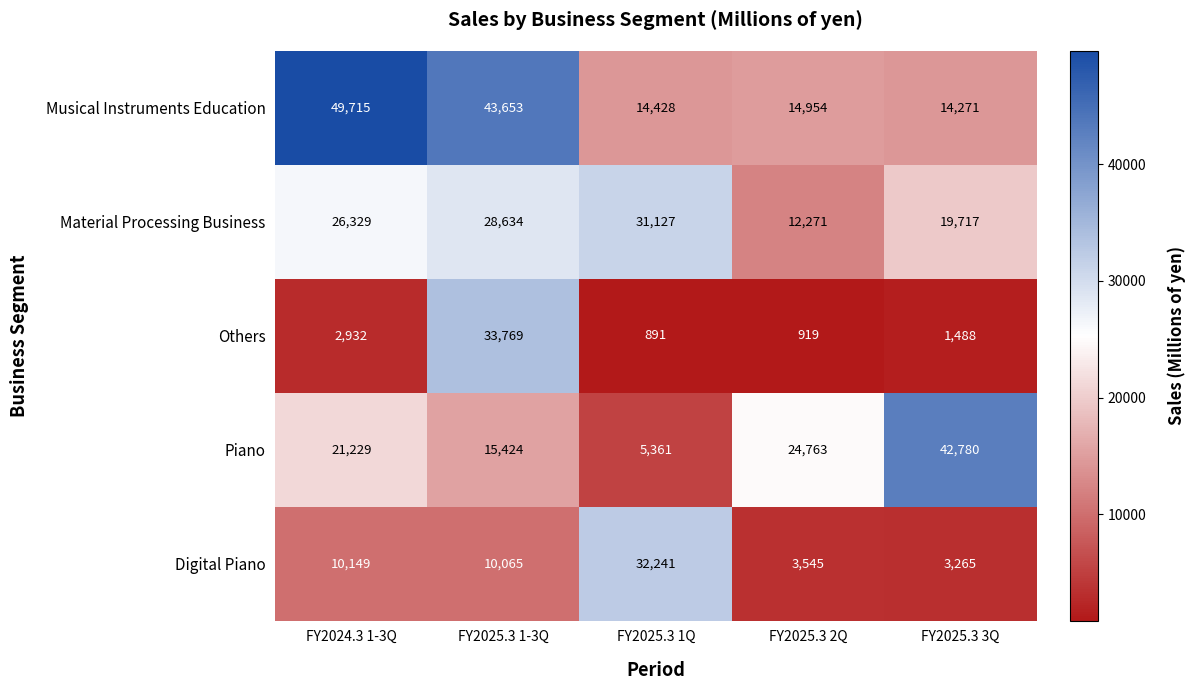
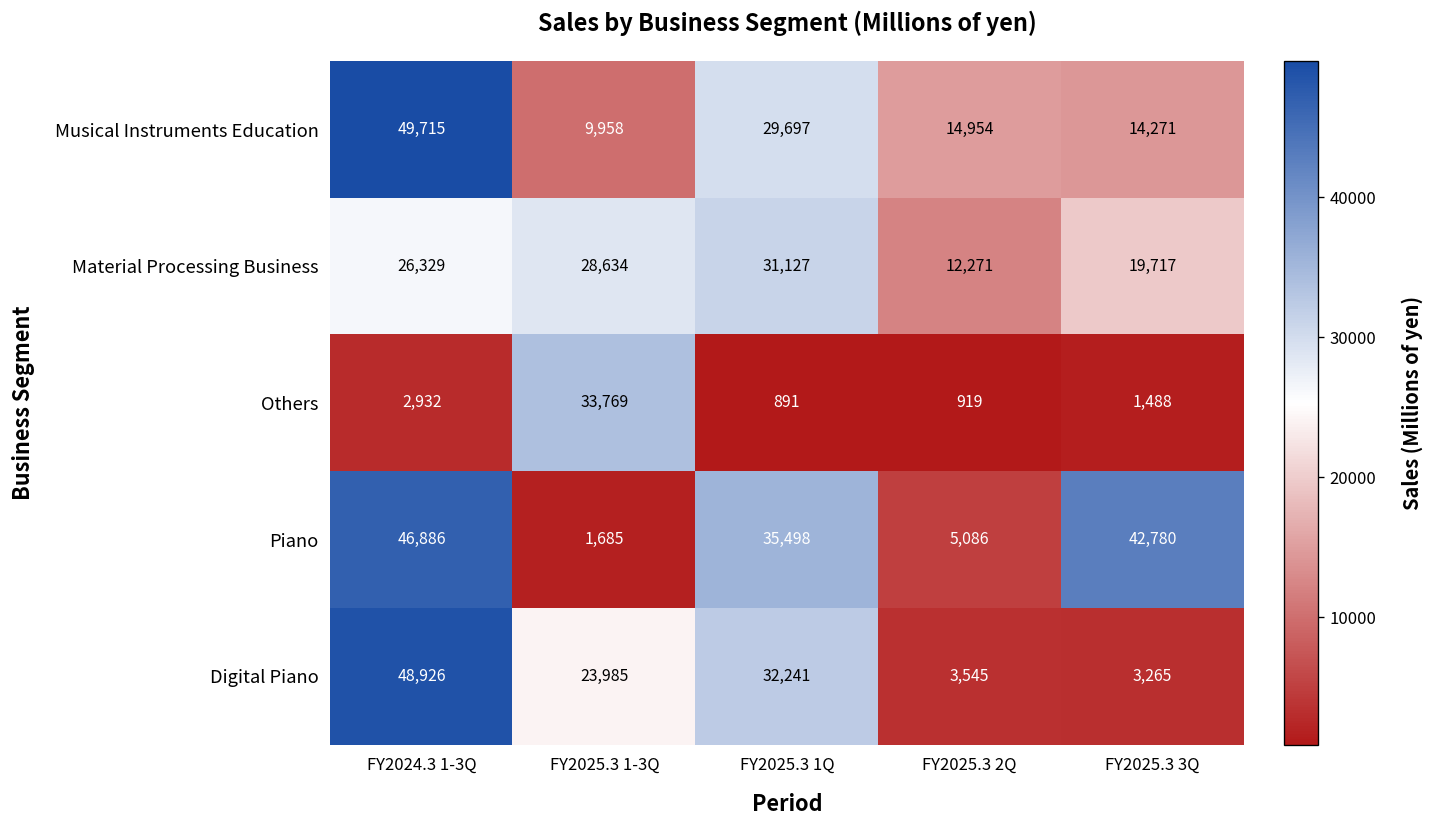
Musical Instruments Education, FY2025.3 1-3Q: 43,653 -> 9,958
Musical Instruments Education, FY2025.3 1Q: 14,428 -> 29,697
Piano, FY2024.3 1-3Q: 21,229 -> 46,886
Piano, FY2025.3 1-3Q: 15,424 -> 1,685
Piano, FY2025.3 1Q: 5,361 -> 35,498
Piano, FY2025.3 2Q: 24,763 -> 5,086
Digital Piano, FY2024.3 1-3Q: 10,149 -> 48,926
Digital Piano, FY2025.3 1-3Q: 10,065 -> 23,985
